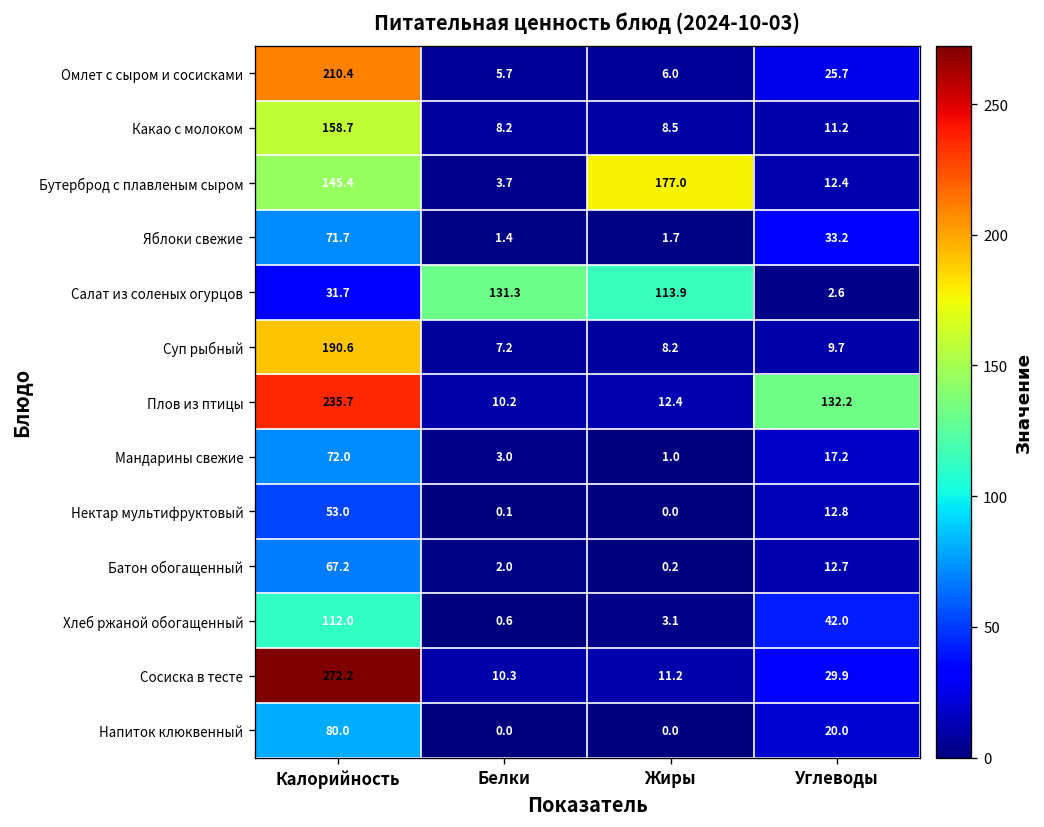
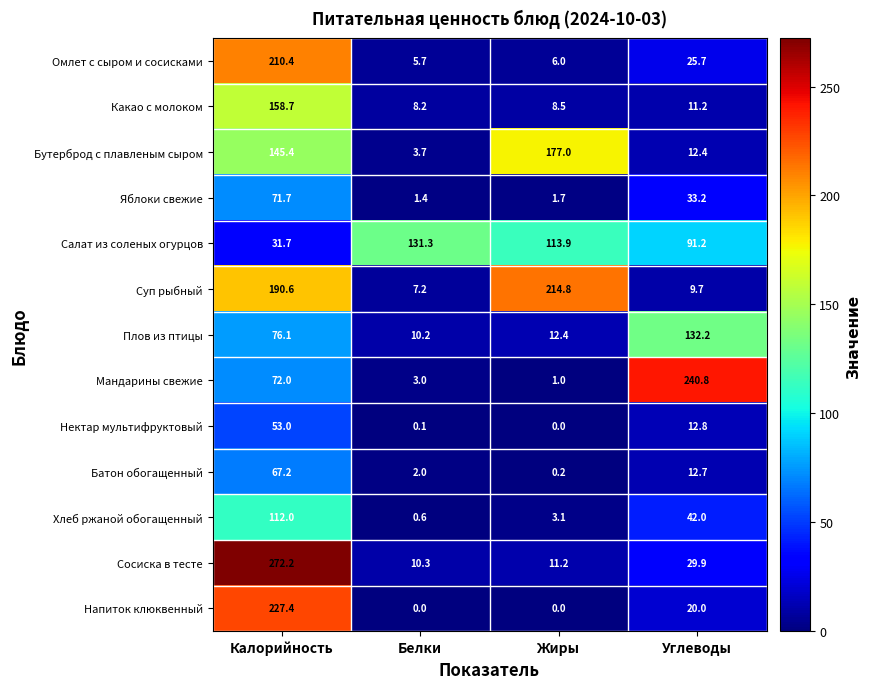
Салат из соленых огурцов, Углеводы: 2.6 -> 91.2
Суп рыбный, Жиры: 8.2 -> 214.8
Плов из птицы, Калорийность: 235.7 -> 76.1
Мандарины свежие, Углеводы: 17.2 -> 240.8
Напиток клюквенный, Калорийность: 80.0 -> 227.4
